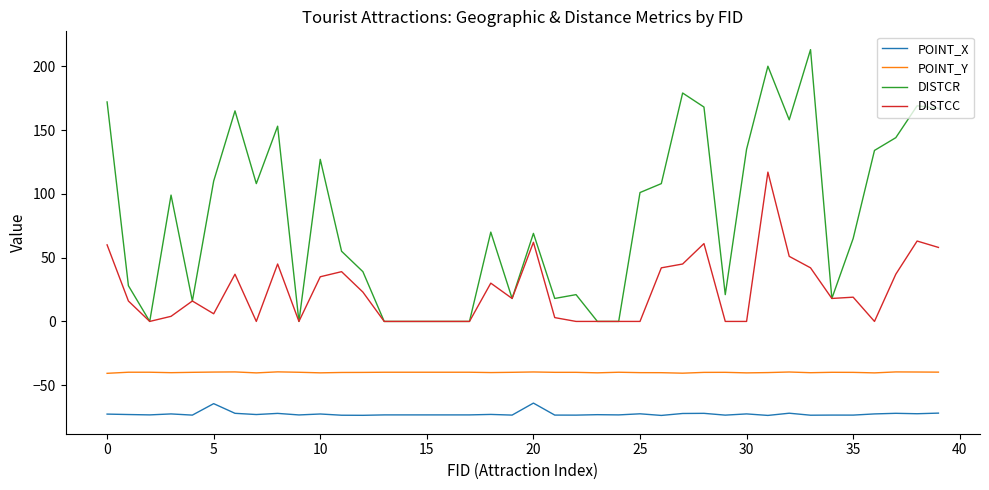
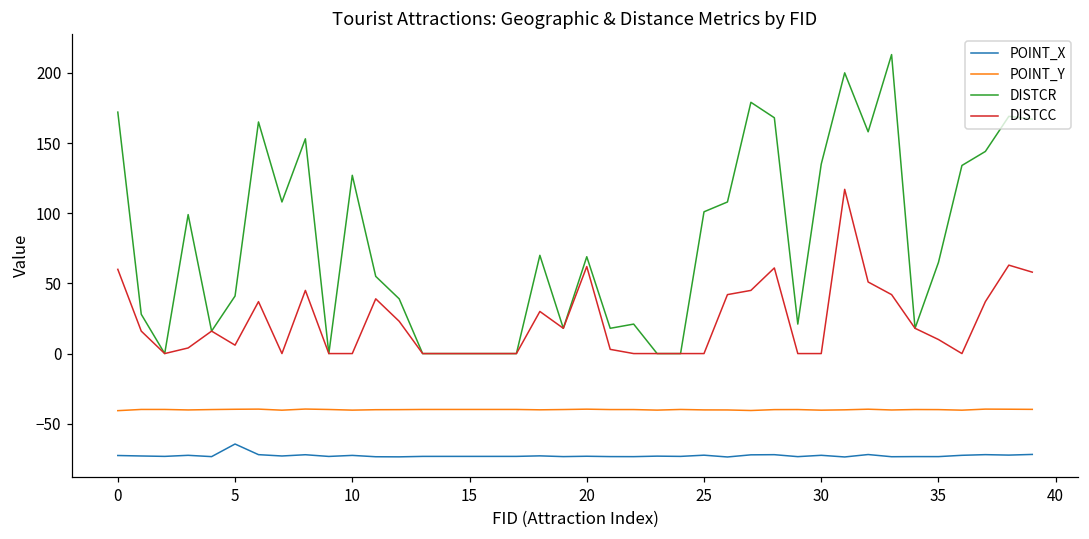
DISTCR, 5: 110 -> 41
DISTCC, 10: 35 -> 0
POINT_X, 20: -64 -> -73
DISTCC, 35: 19 -> 10
